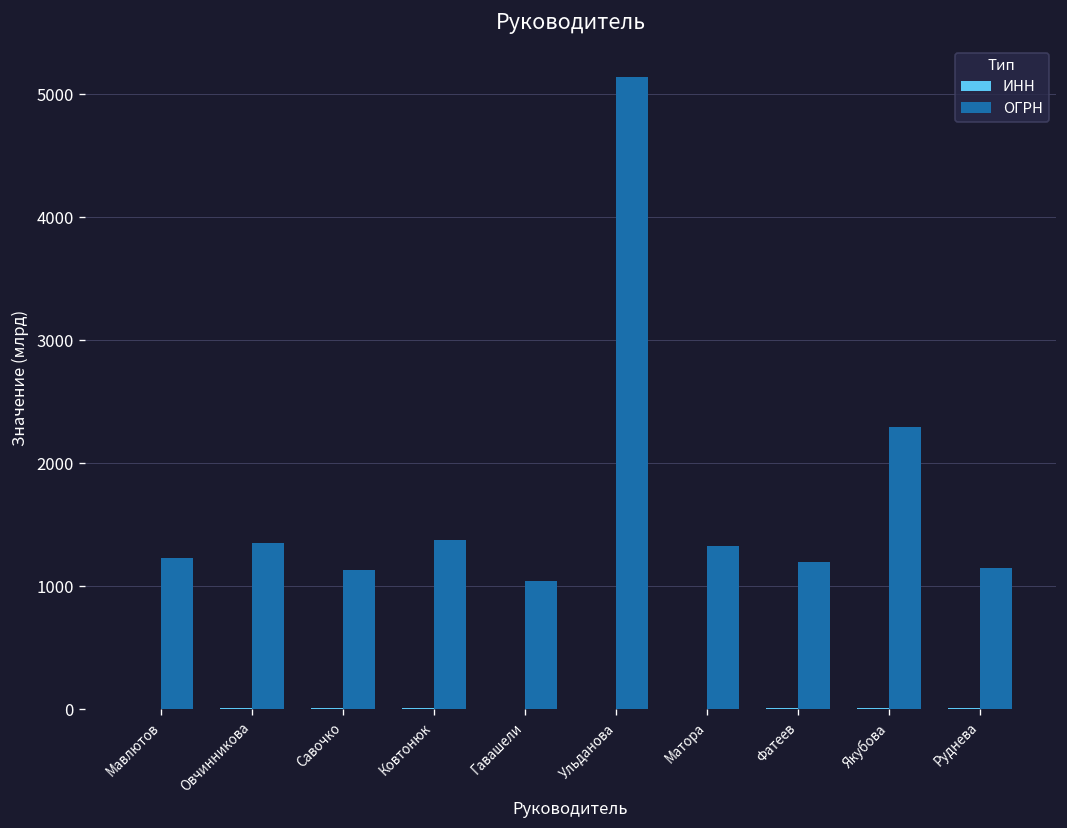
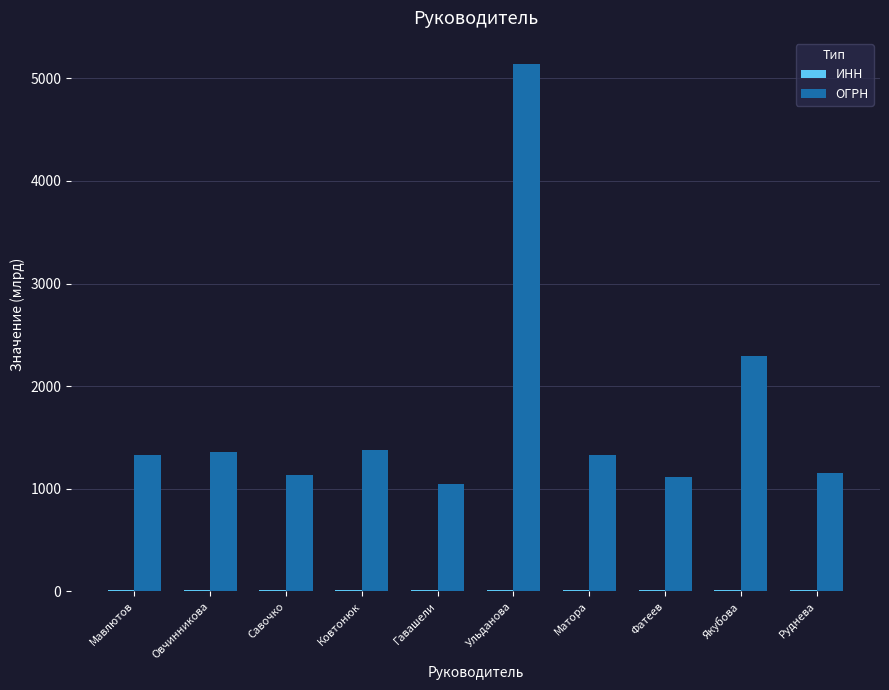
ОГРН, Мавлютов: 1230 -> 1320
ОГРН, Фатеев: 1200 -> 1110
